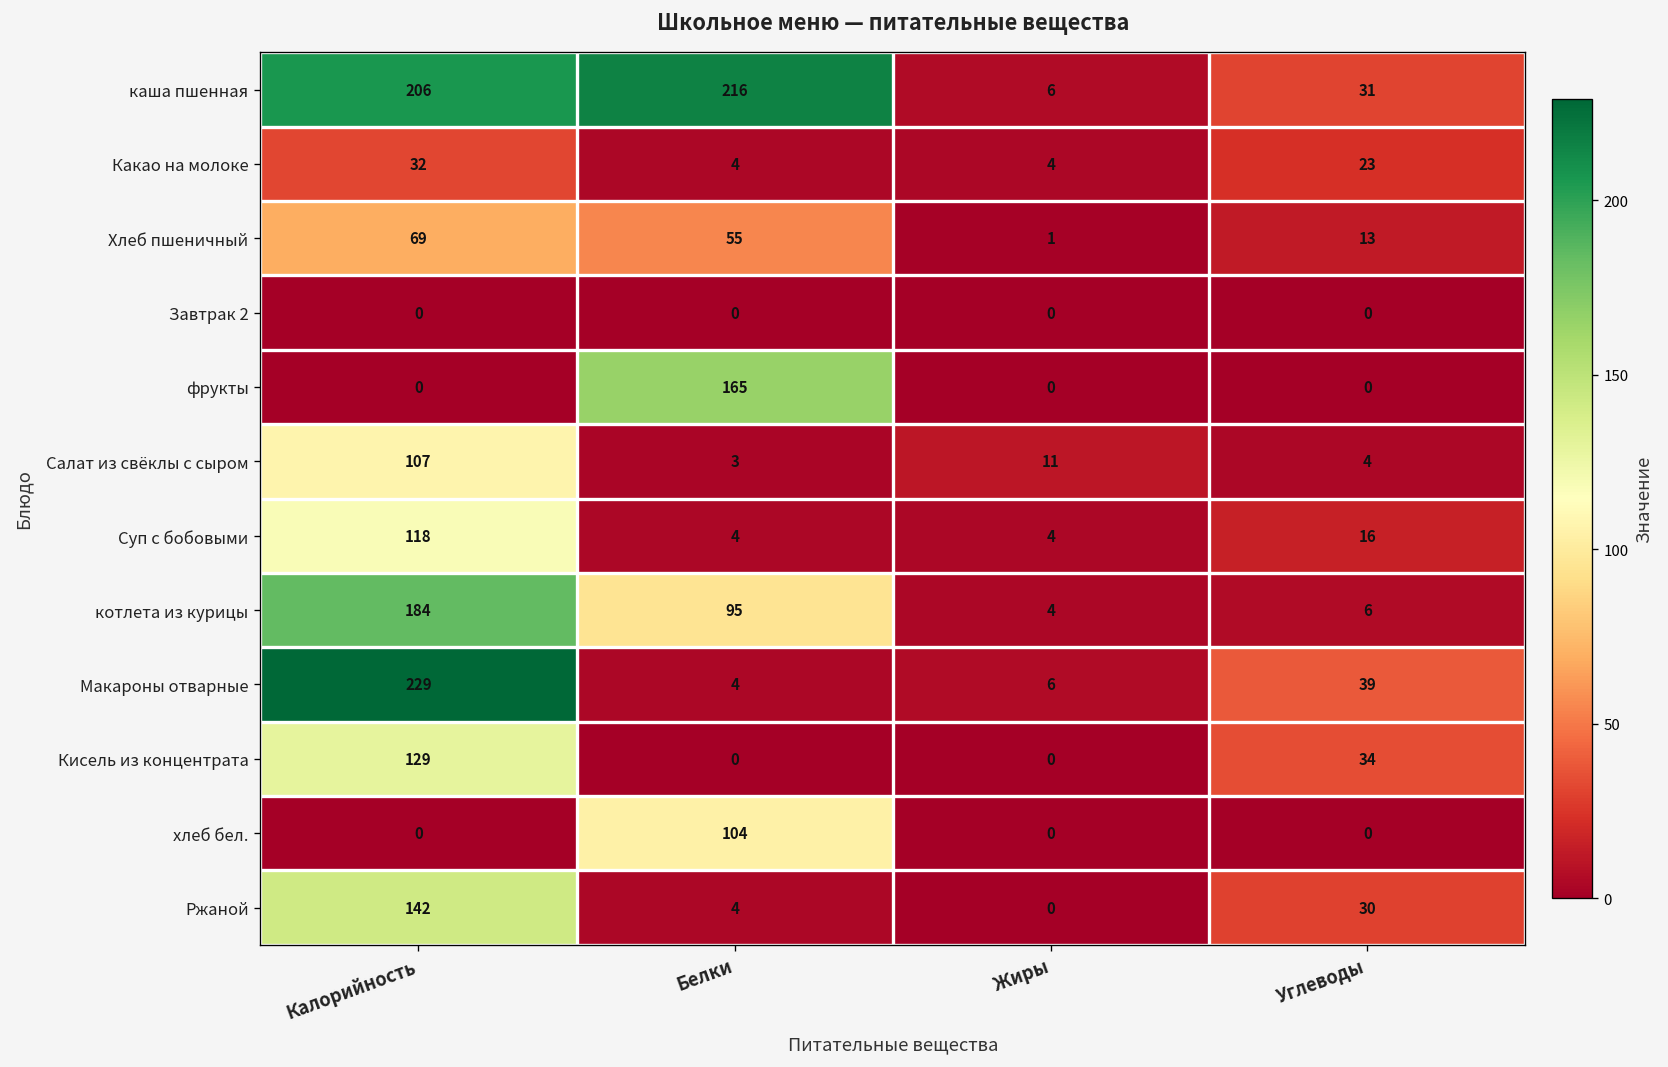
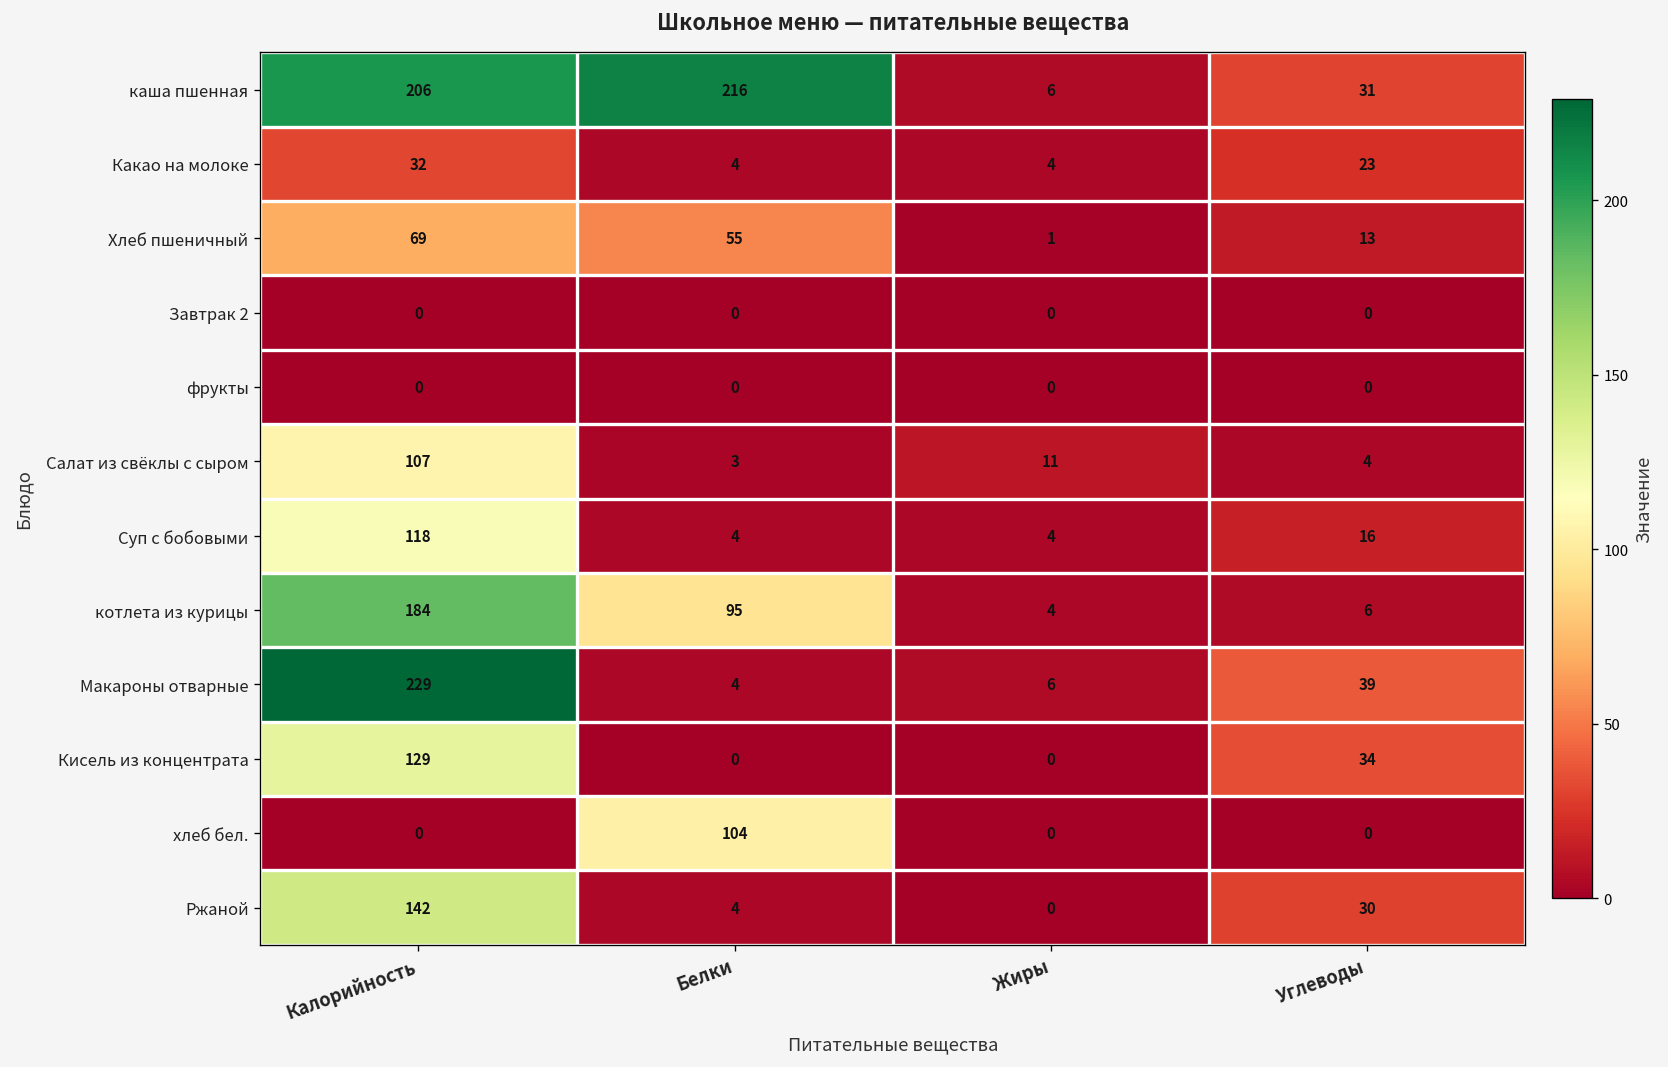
фрукты, Белки: 165 -> 0
